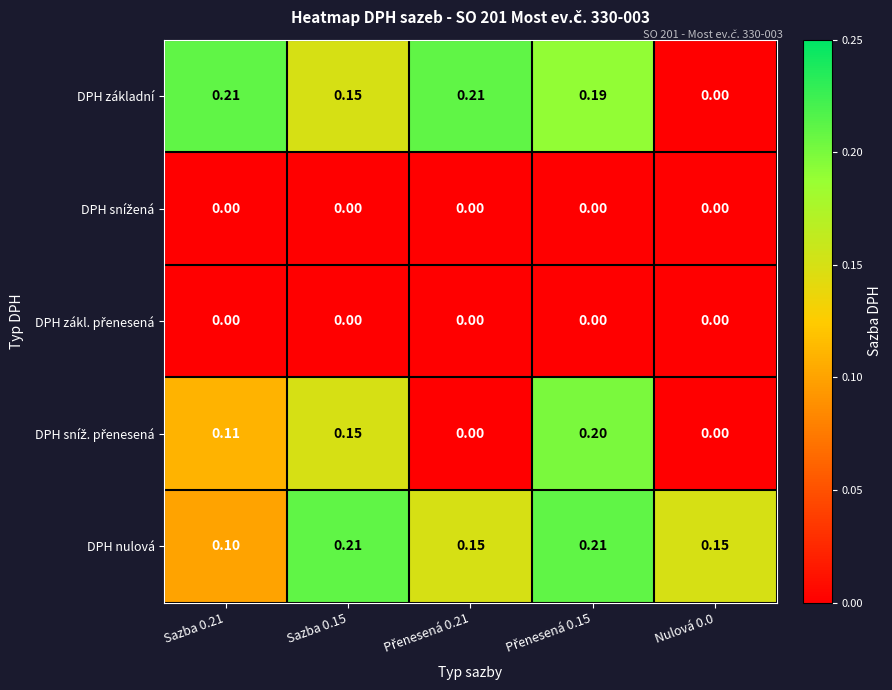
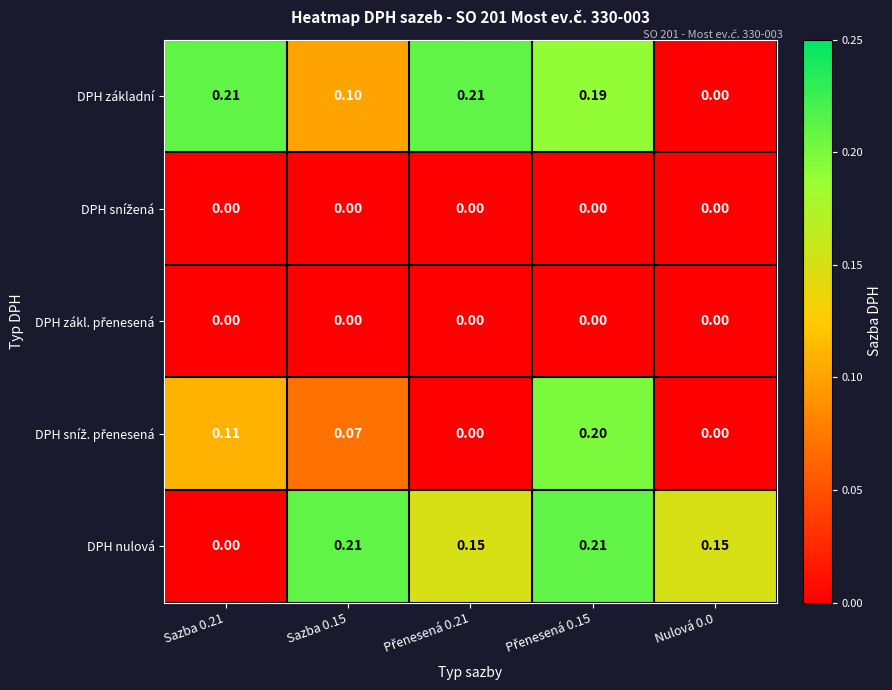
DPH základní, Sazba 0.15: 0.15 -> 0.10
DPH sníž. přenesená, Sazba 0.15: 0.15 -> 0.07
DPH nulová, Sazba 0.21: 0.10 -> 0.00
